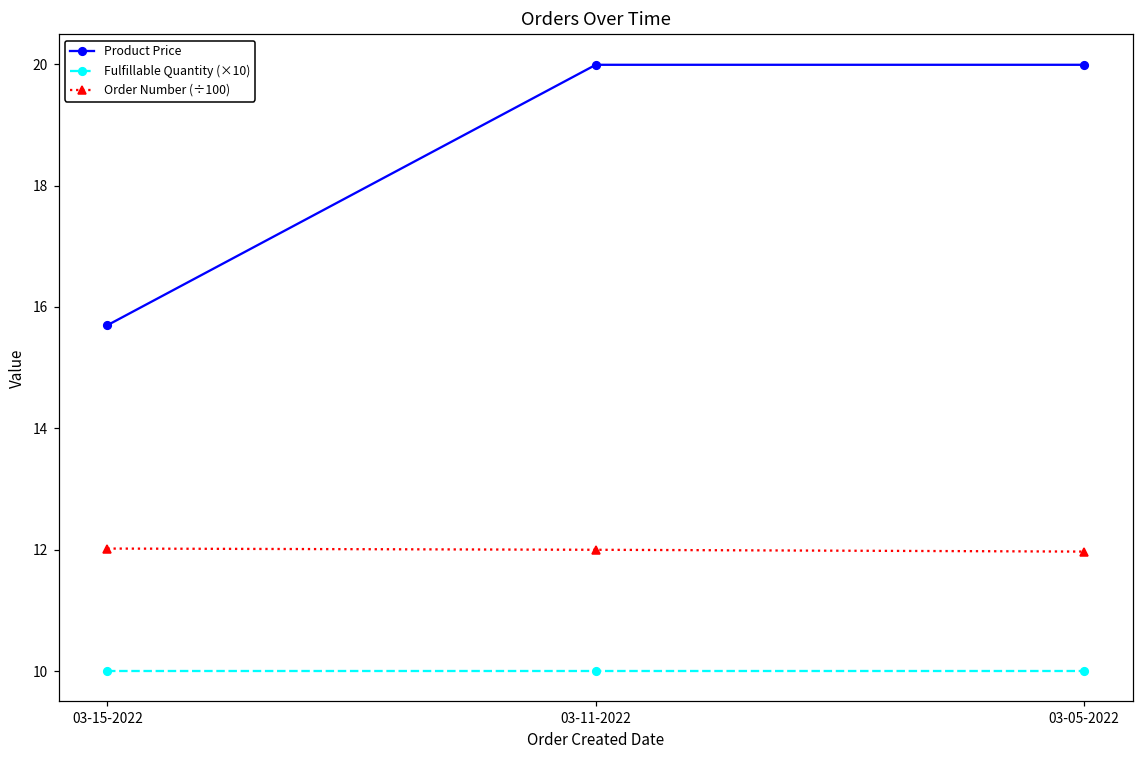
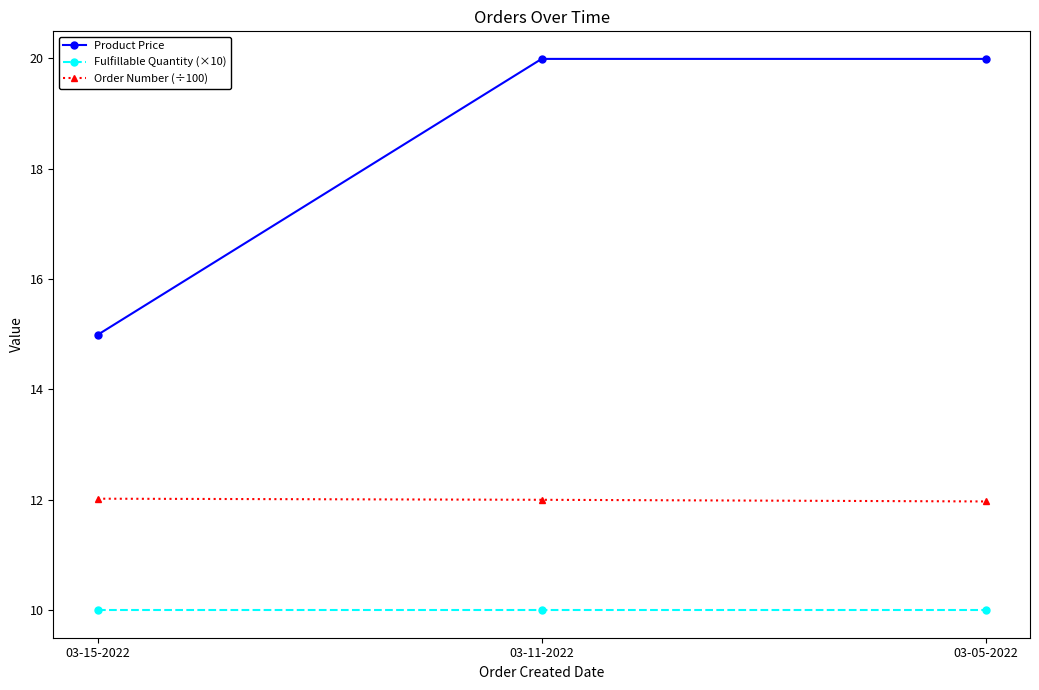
Product Price, 03-15-2022: 15.7 -> 15.0
